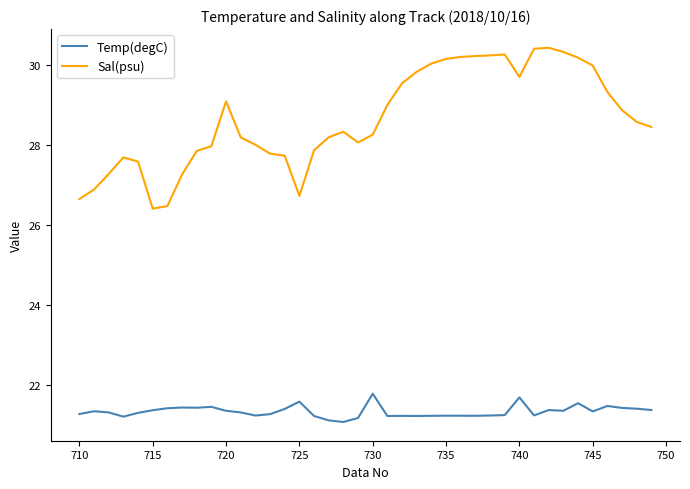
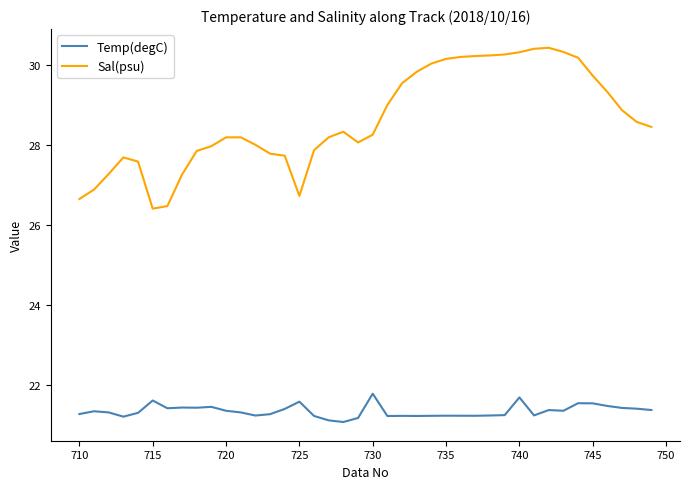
Temp(degC), 715: 21.4 -> 21.6
Sal(psu), 720: 29.1 -> 28.2
Sal(psu), 740: 29.7 -> 30.3
Temp(degC), 745: 21.3 -> 21.5
Sal(psu), 745: 30.0 -> 29.7
